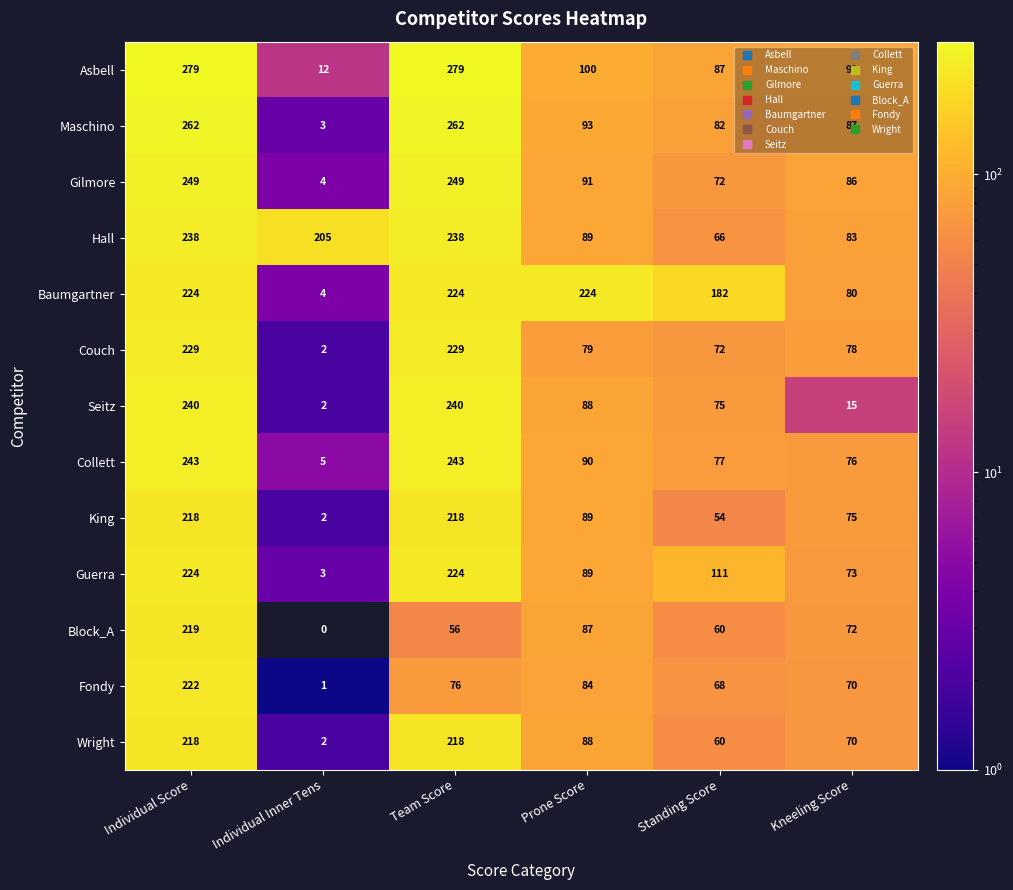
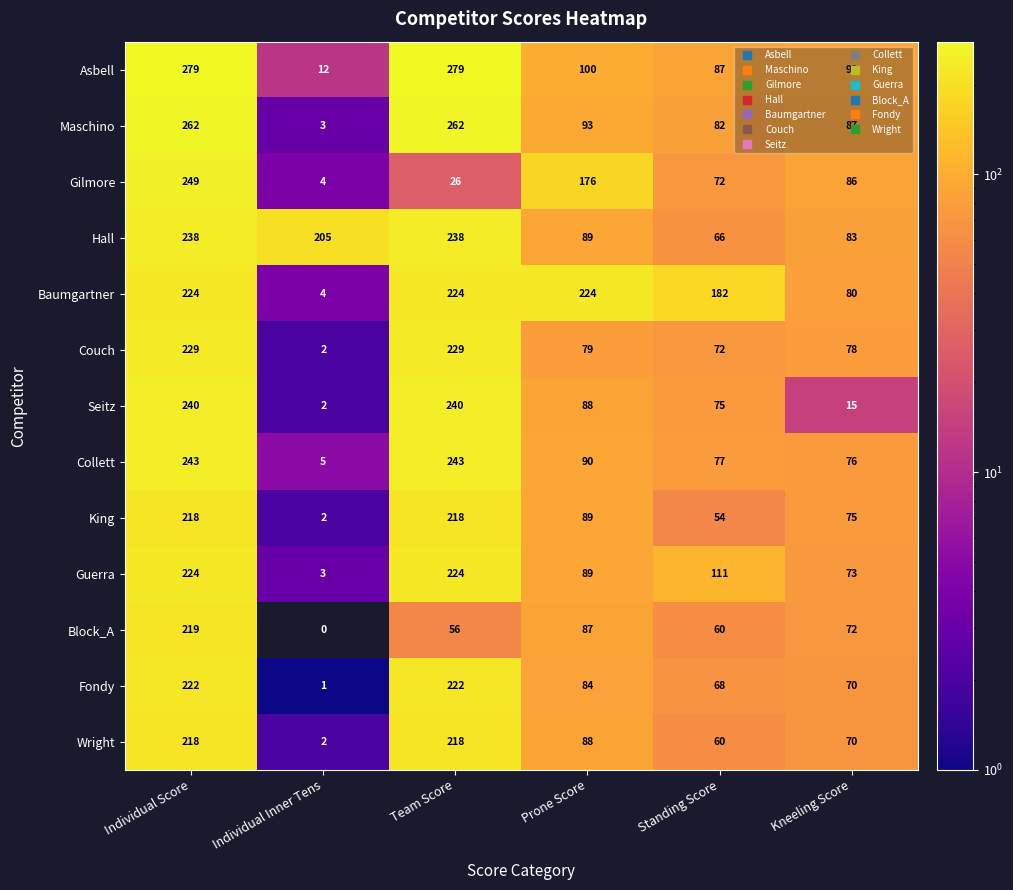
Gilmore, Team Score: 249 -> 26
Gilmore, Prone Score: 91 -> 176
Fondy, Team Score: 76 -> 222
